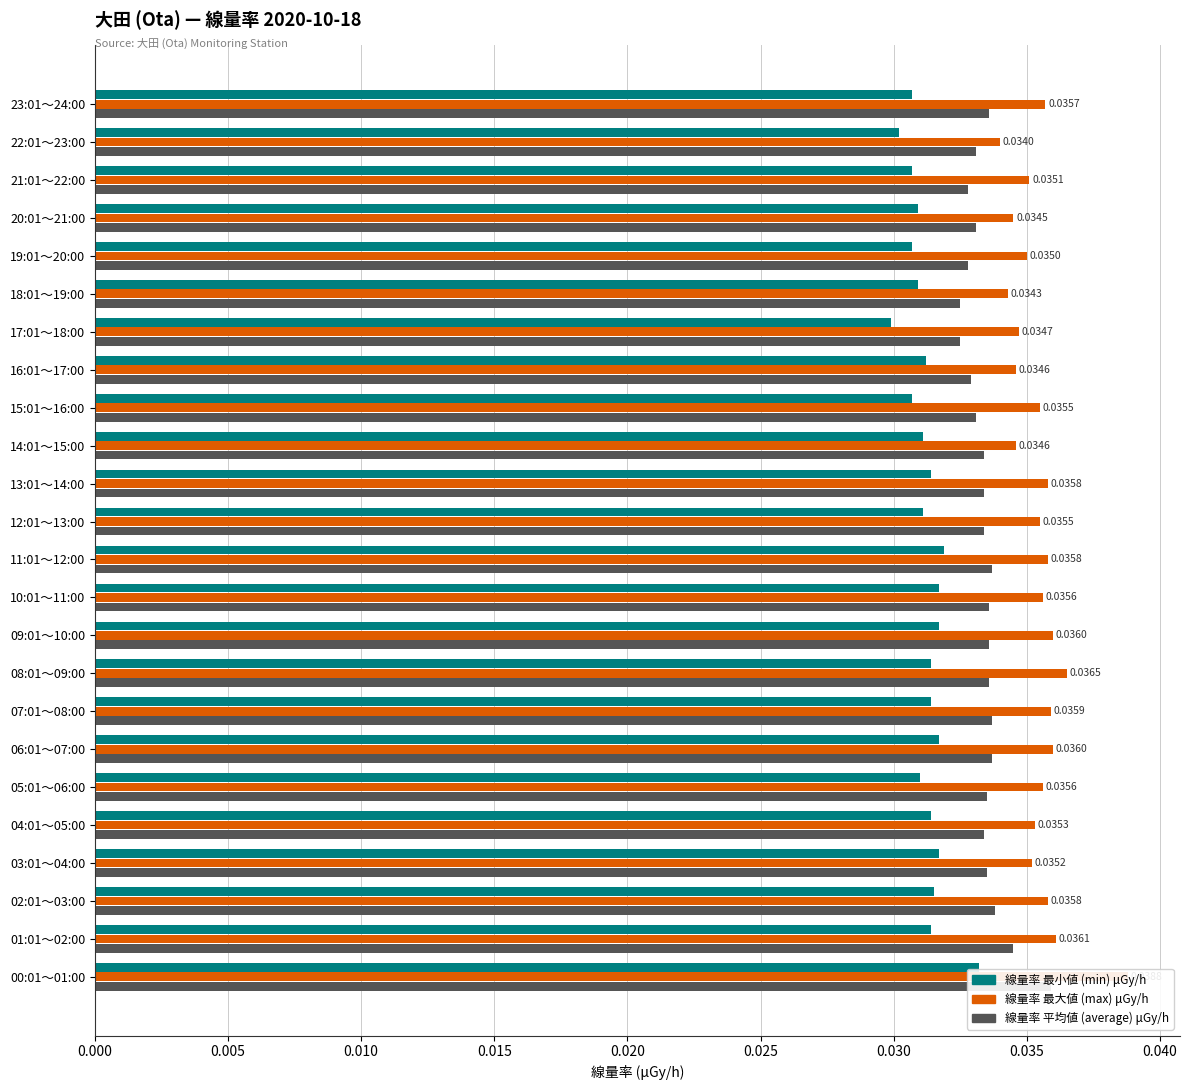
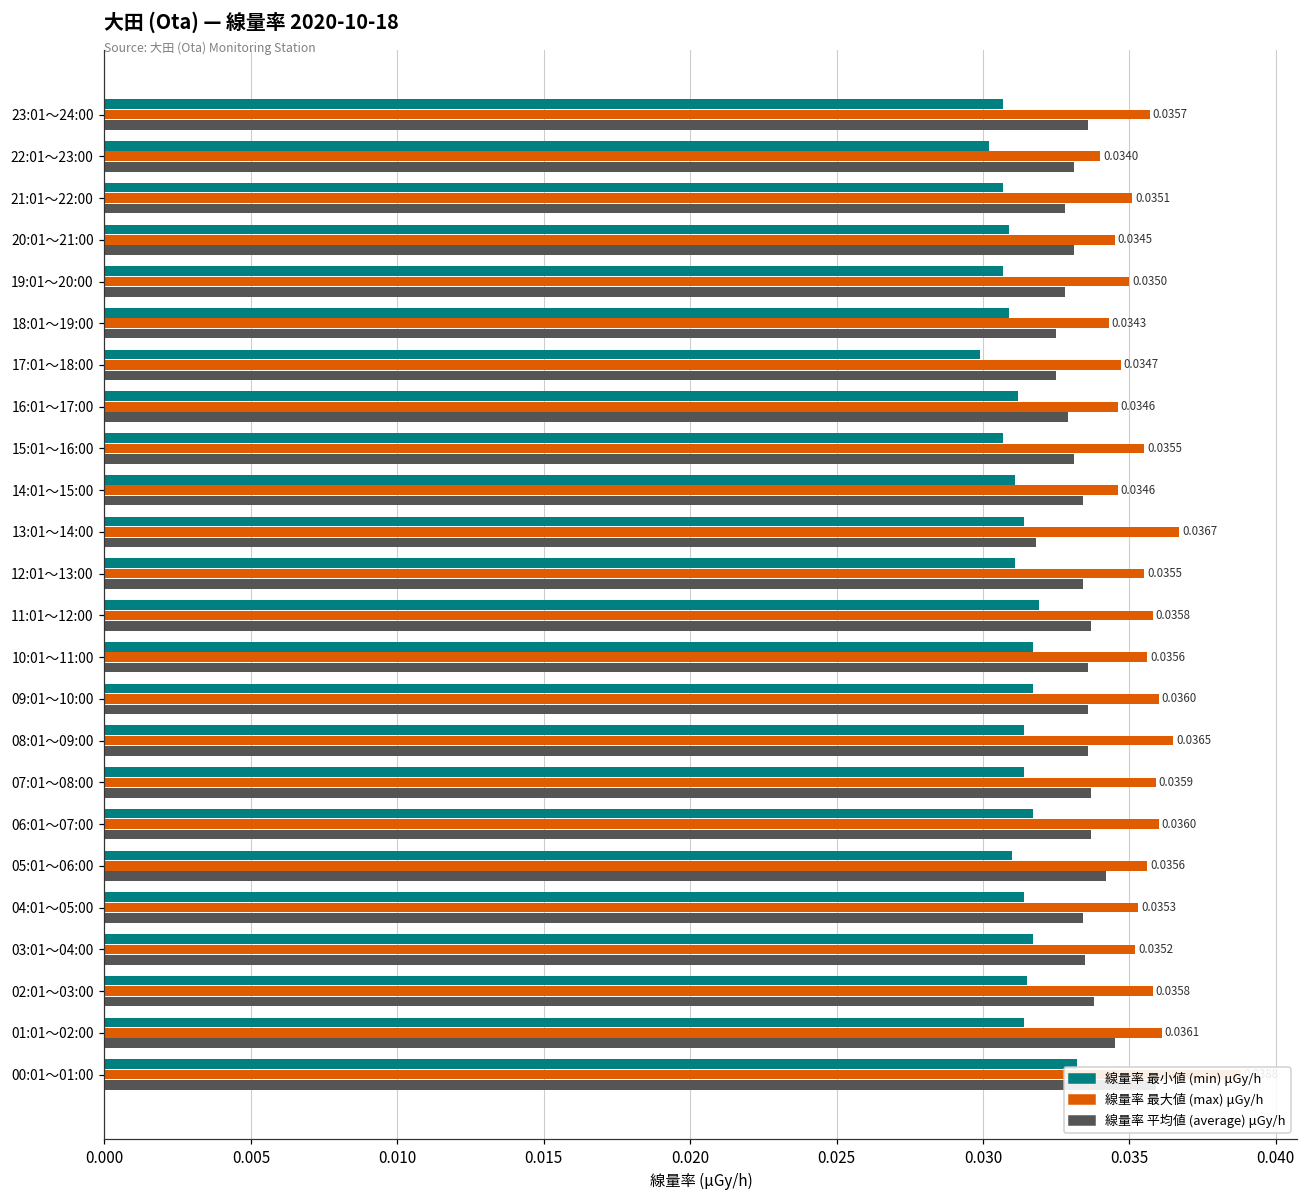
線量率 最大値 (max) μGy/h, 13:01～14:00: 0.0358 -> 0.0367
線量率 平均値 (average) μGy/h, 13:01～14:00: 0.0334 -> 0.0318
線量率 平均値 (average) μGy/h, 05:01～06:00: 0.0335 -> 0.0342
